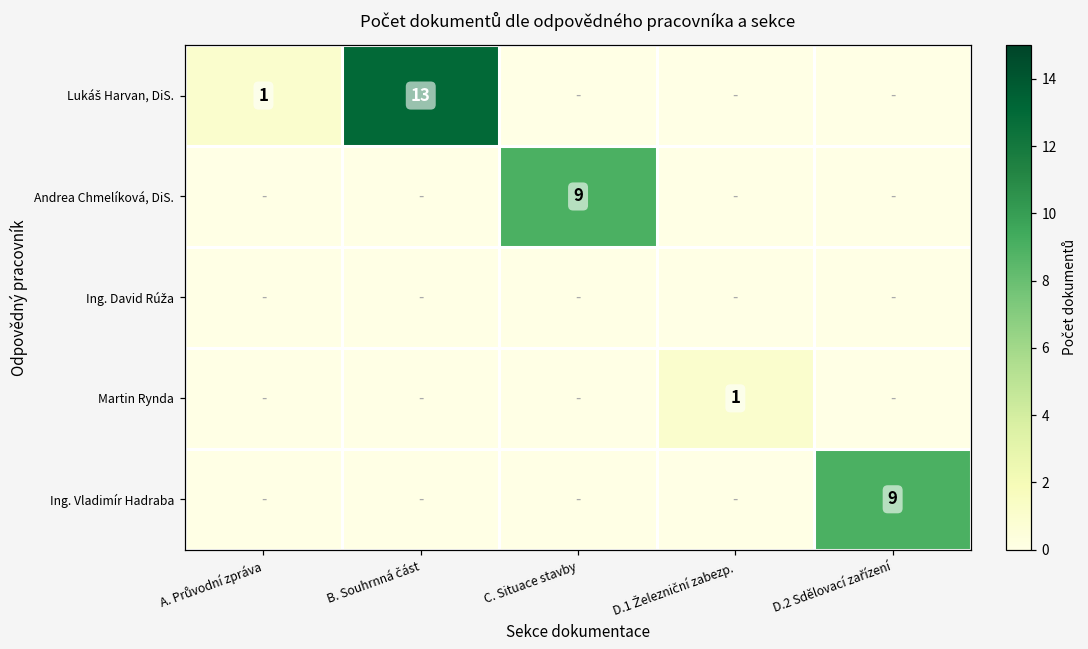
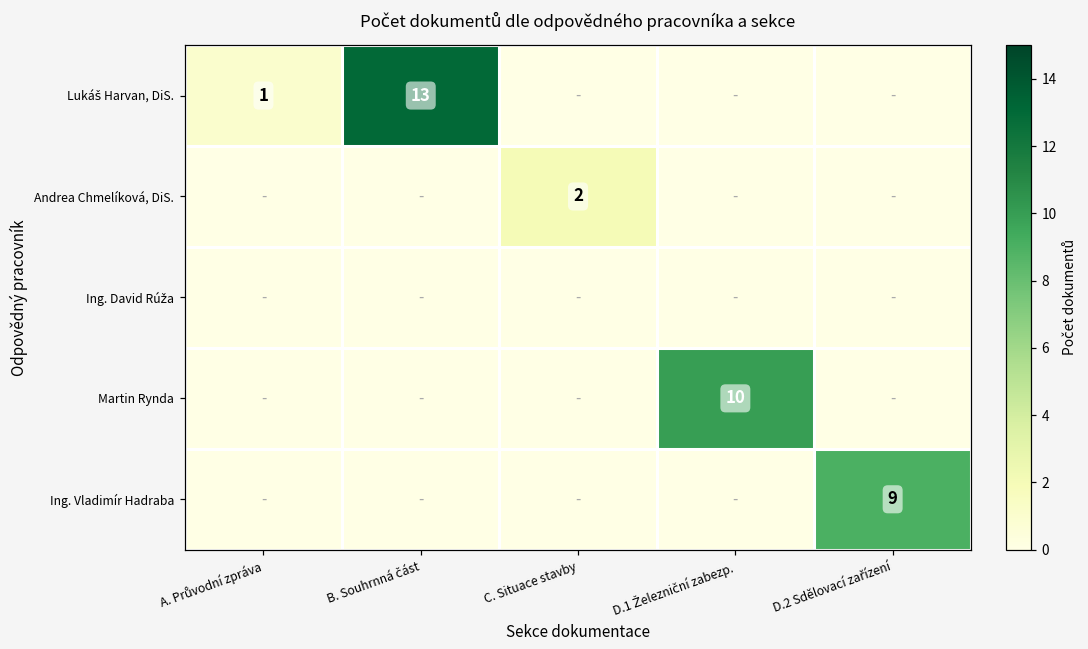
Andrea Chmelíková, DiS., C. Situace stavby: 9 -> 2
Martin Rynda, D.1 Železniční zabezp.: 1 -> 10
